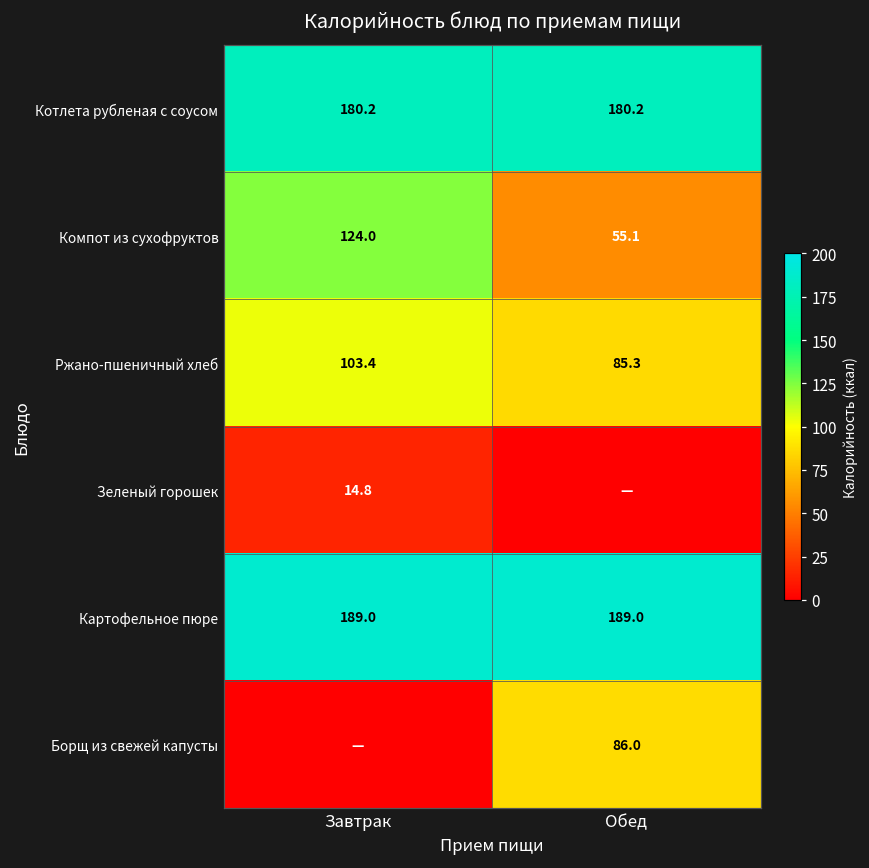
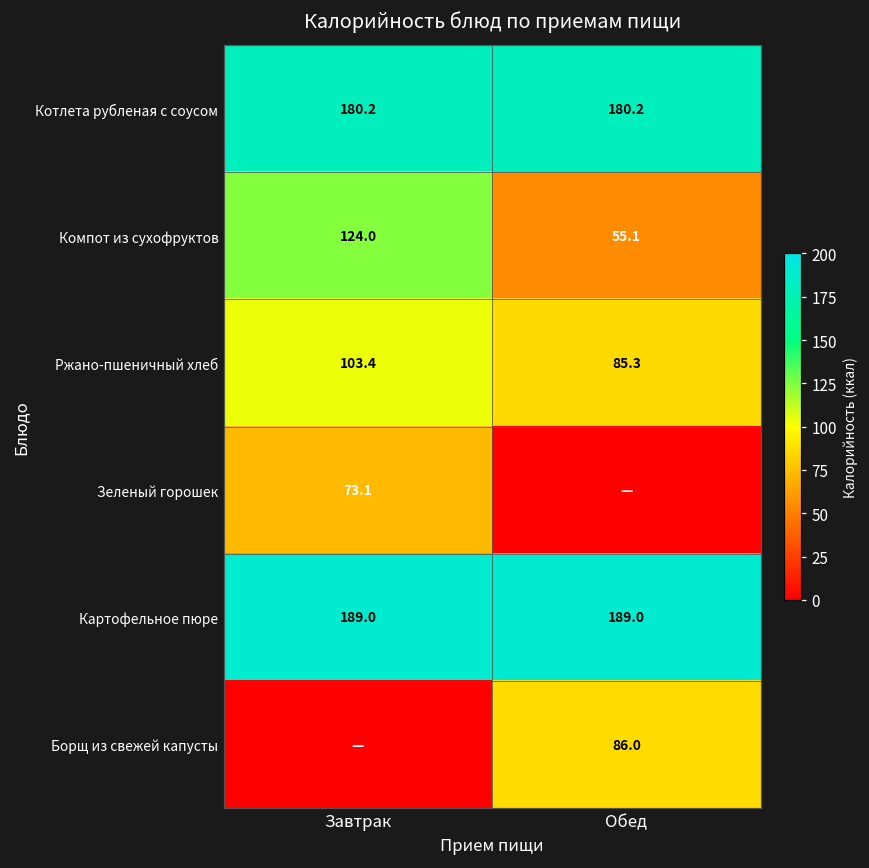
Зеленый горошек, Завтрак: 14.8 -> 73.1
